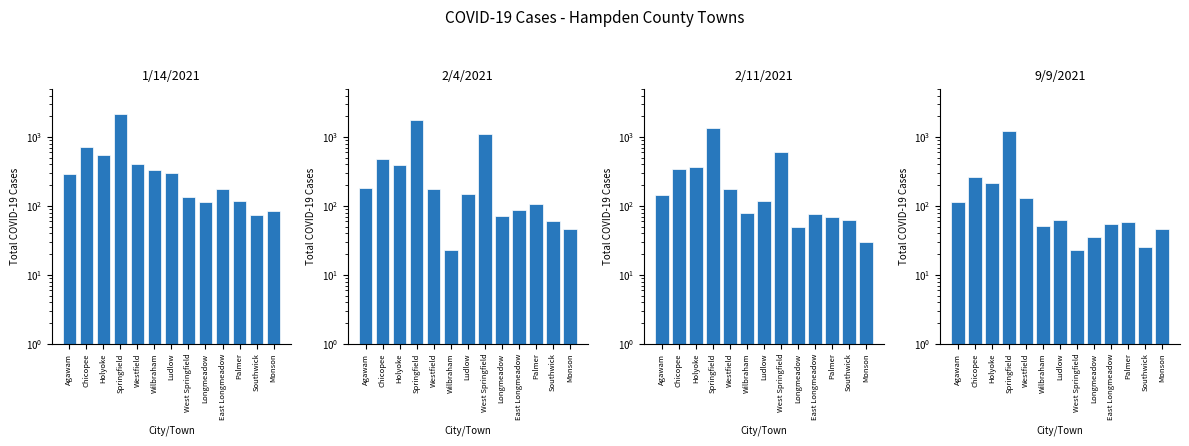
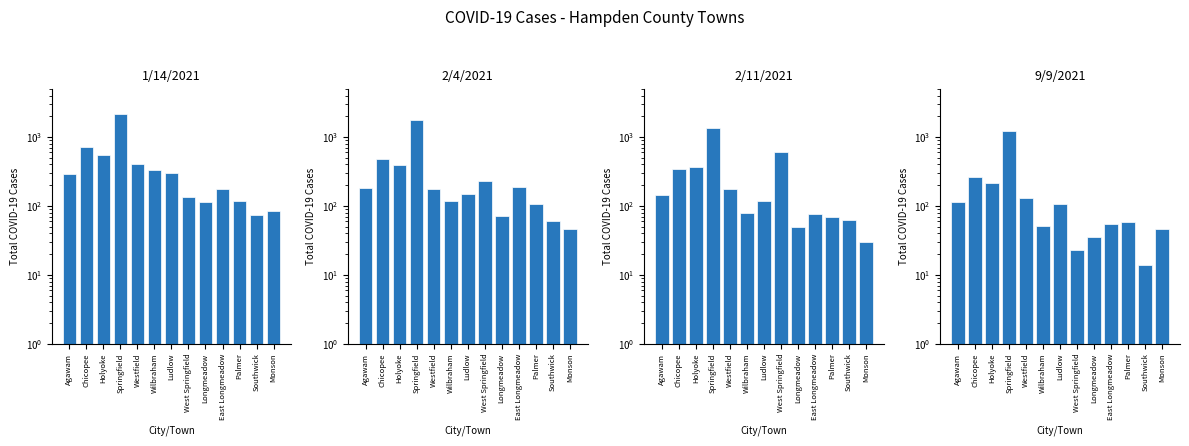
2/4/2021, Wilbraham: 23 -> 120
2/4/2021, West Springfield: 1100 -> 230
2/4/2021, East Longmeadow: 90 -> 190
9/9/2021, Ludlow: 60 -> 110
9/9/2021, Southwick: 25 -> 14
